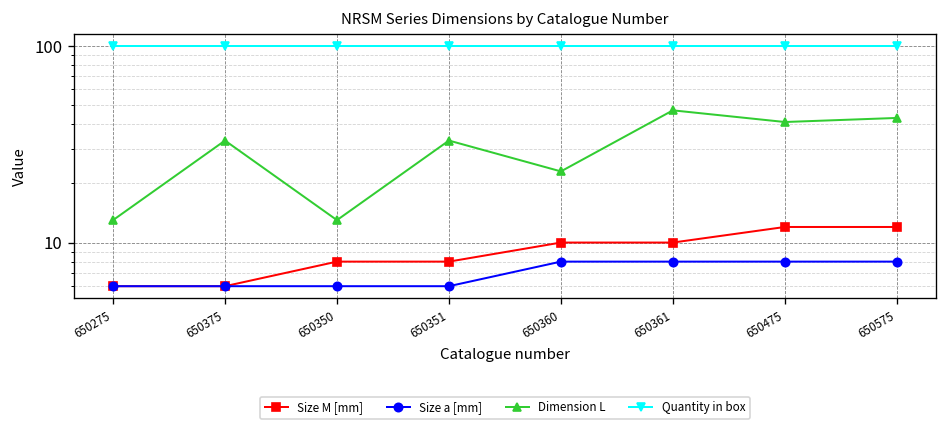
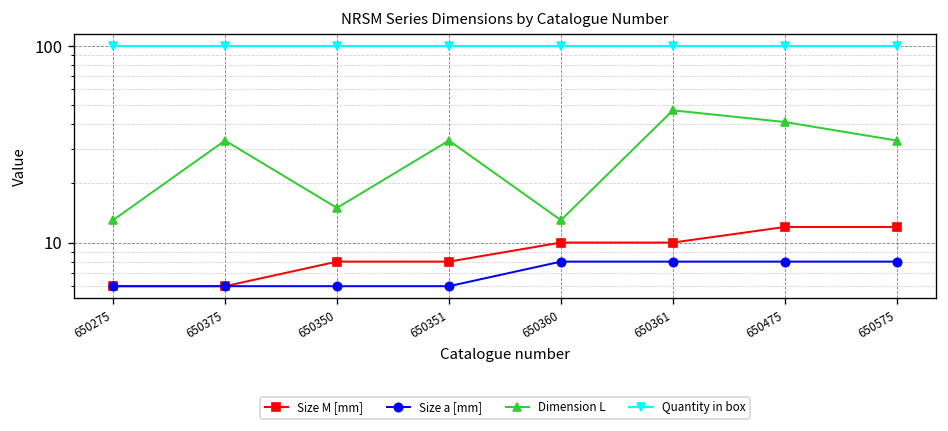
Dimension L, 650350: 13 -> 15
Dimension L, 650360: 23 -> 13
Dimension L, 650575: 43 -> 33
